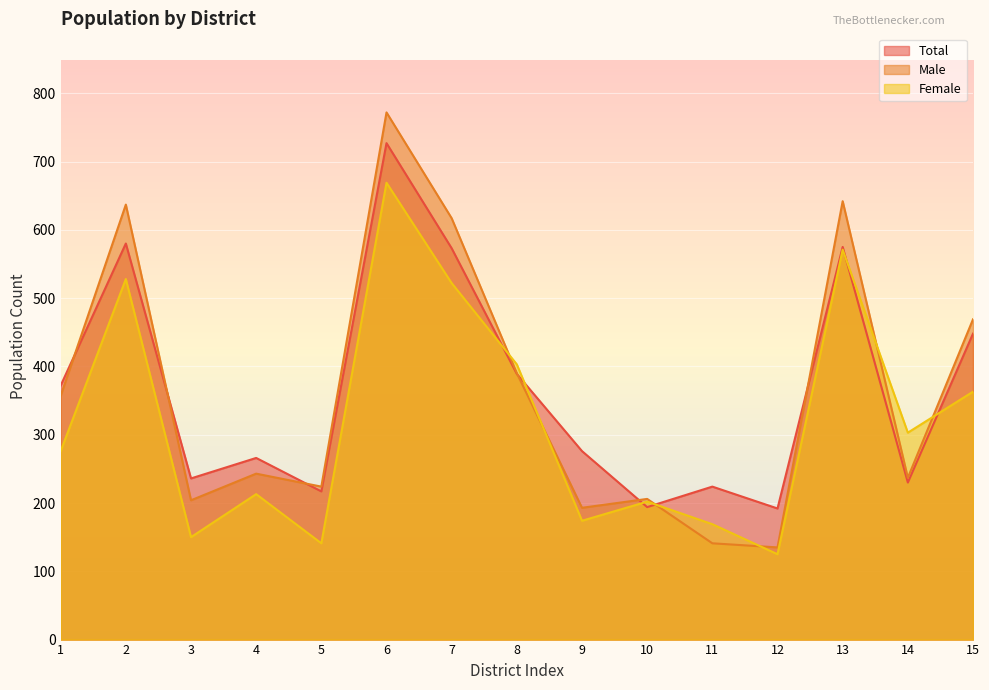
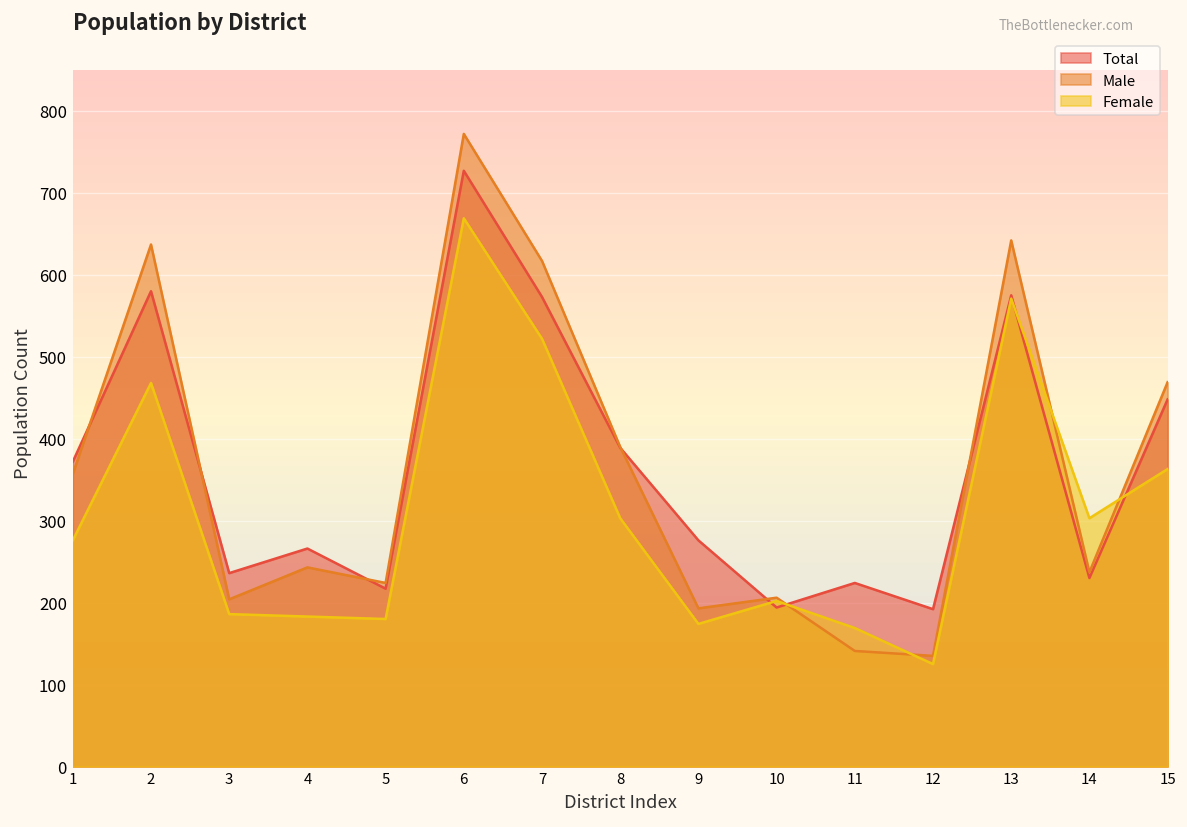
Female, 2: 530 -> 470
Female, 3: 150 -> 190
Female, 4: 210 -> 180
Female, 5: 140 -> 180
Female, 8: 400 -> 300
